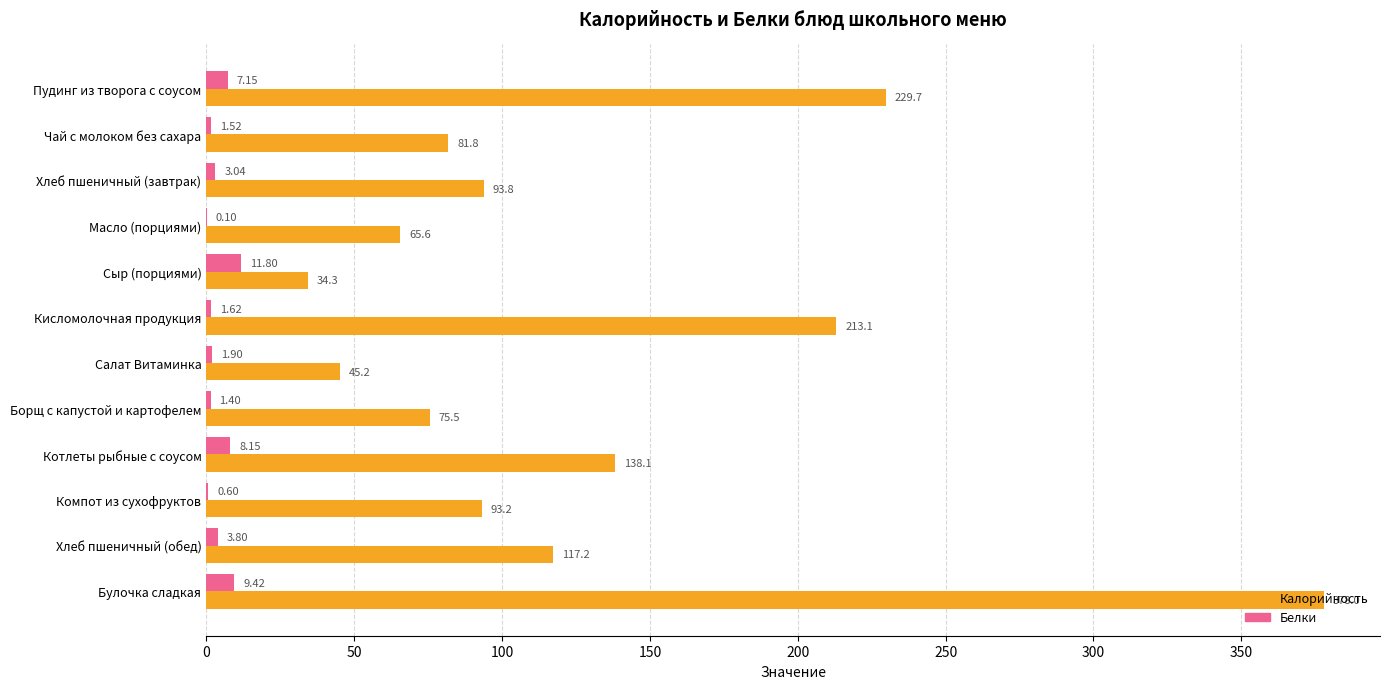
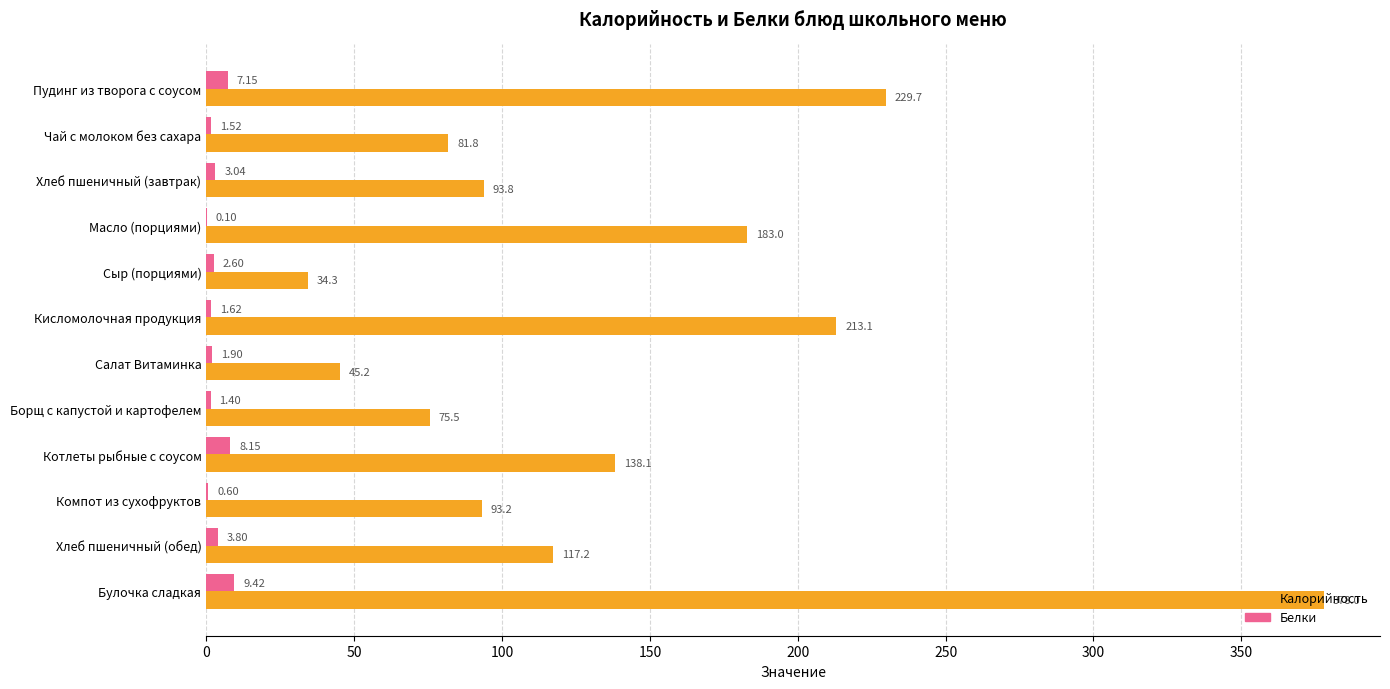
Калорийность, Масло (порциями): 65.6 -> 183.0
Белки, Сыр (порциями): 11.80 -> 2.60
